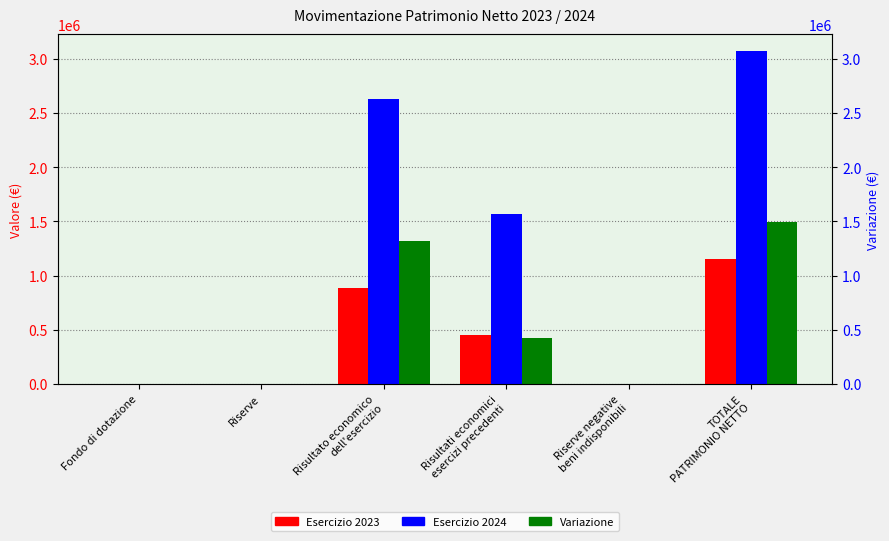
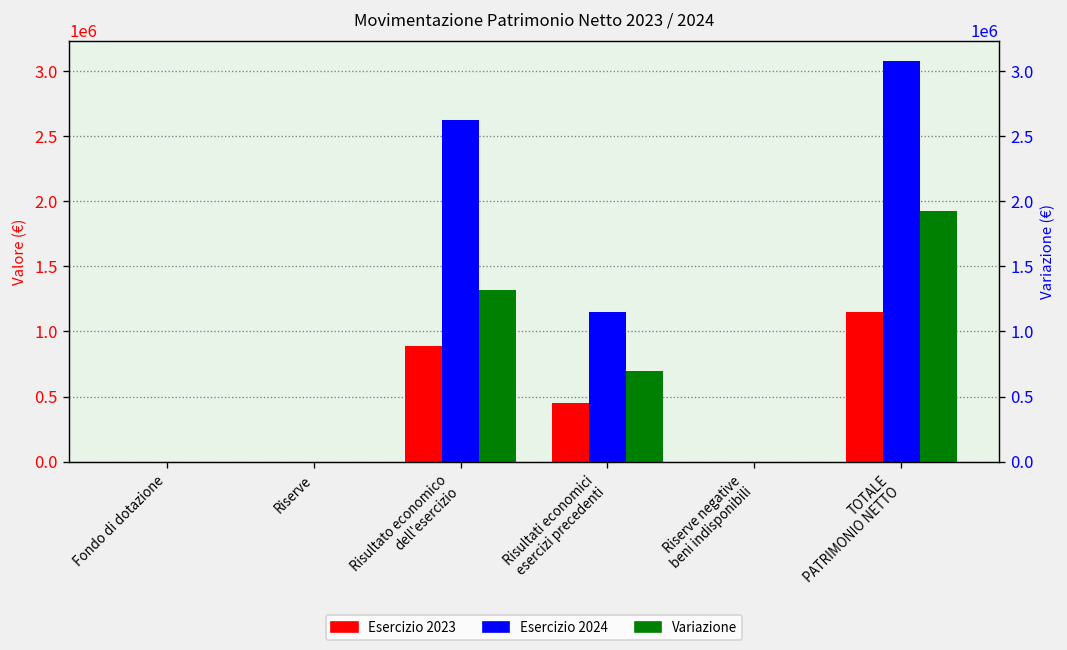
Esercizio 2024, Risultati economici esercizi precedenti: 1560000 -> 1150000
Variazione, Risultati economici esercizi precedenti: 420000 -> 690000
Variazione, TOTALE PATRIMONIO NETTO: 1490000 -> 1930000
